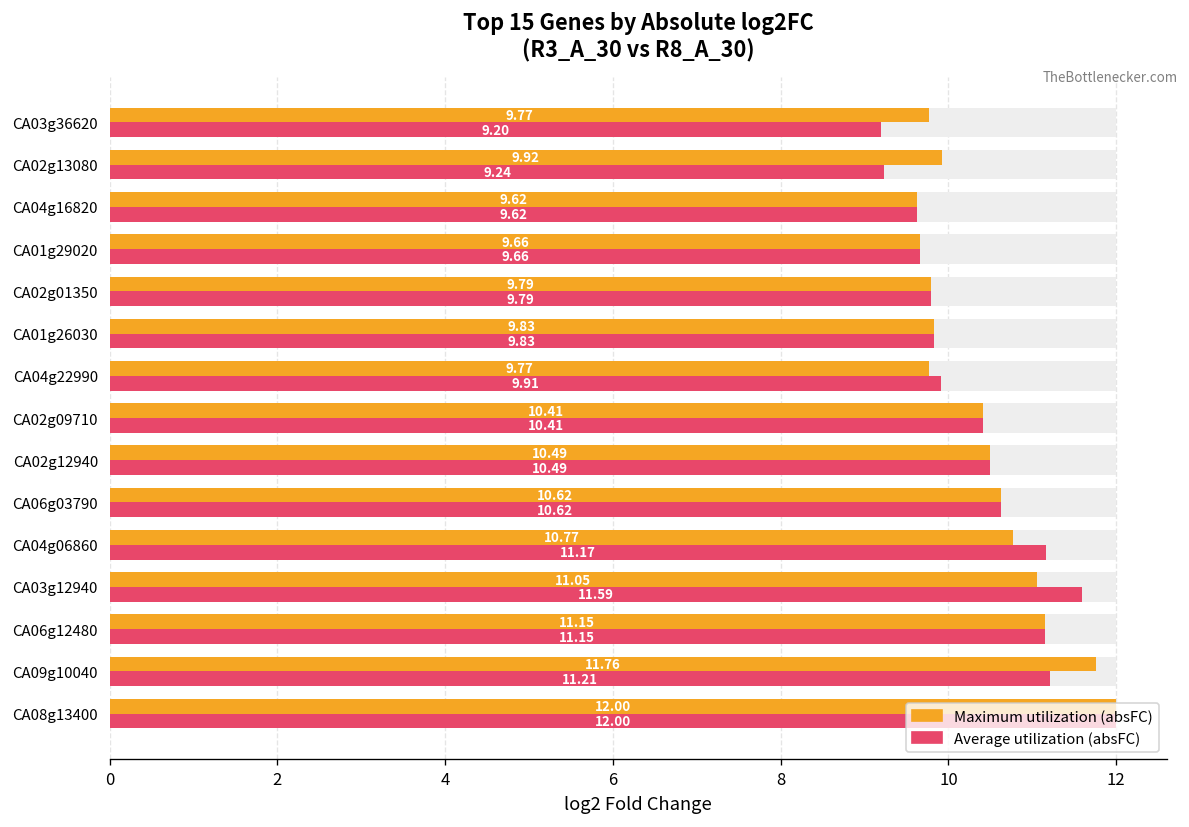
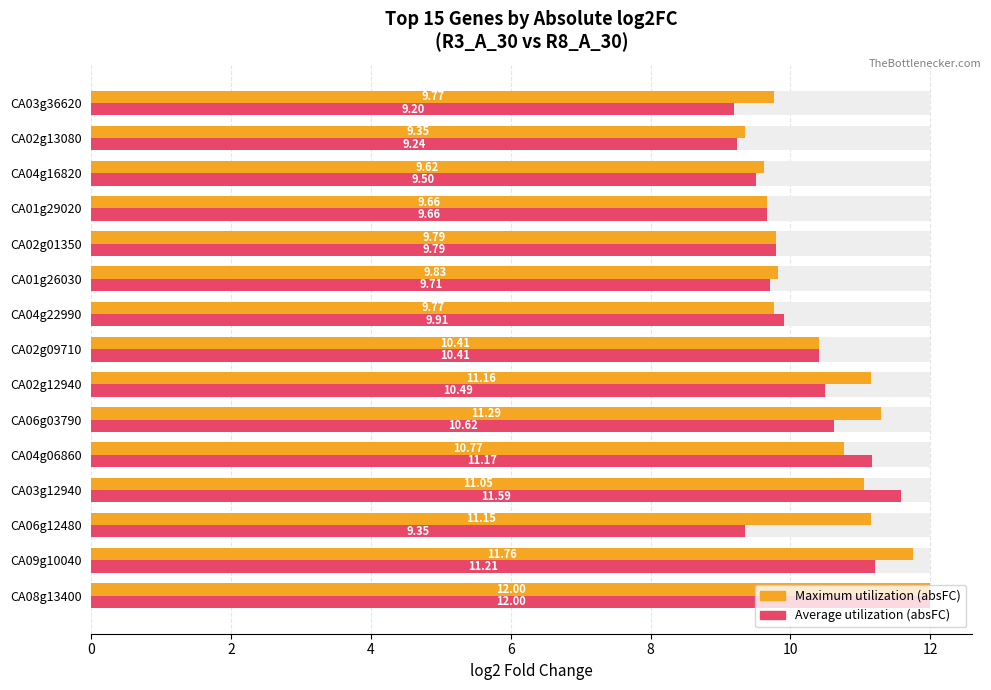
Maximum utilization (absFC), CA02g13080: 9.92 -> 9.35
Average utilization (absFC), CA04g16820: 9.62 -> 9.50
Average utilization (absFC), CA01g26030: 9.83 -> 9.71
Maximum utilization (absFC), CA02g12940: 10.49 -> 11.16
Maximum utilization (absFC), CA06g03790: 10.62 -> 11.29
Average utilization (absFC), CA06g12480: 11.15 -> 9.35
